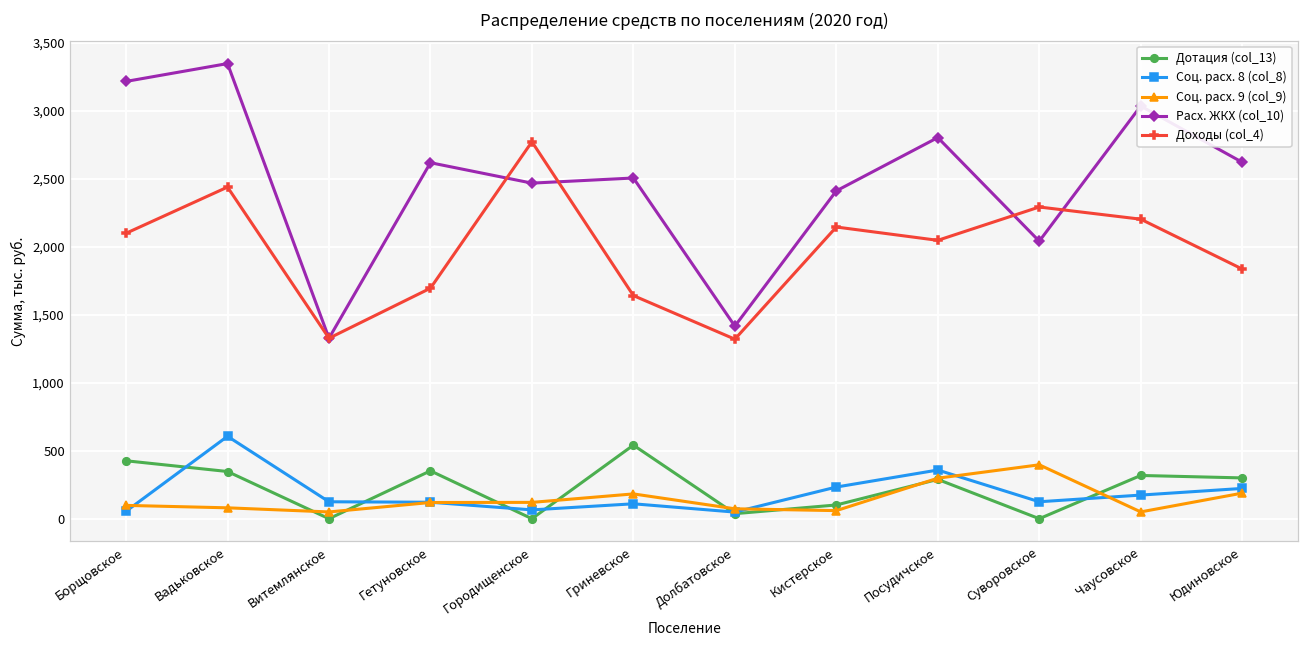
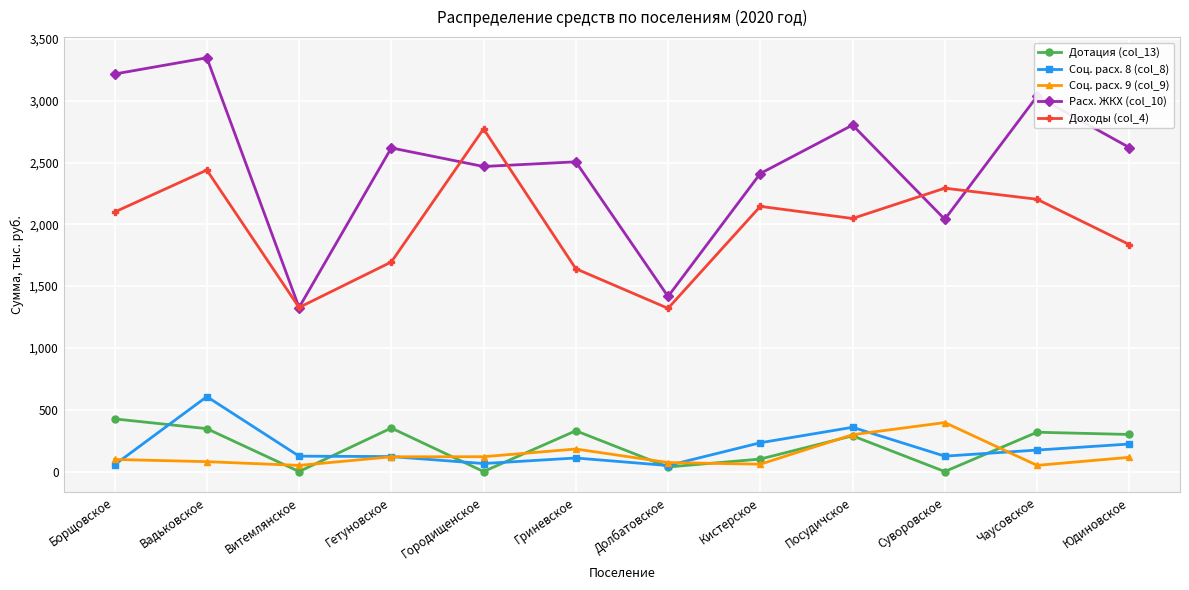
Дотация (col_13), Гриневское: 540 -> 330
Соц. расх. 9 (col_9), Юдиновское: 190 -> 120
